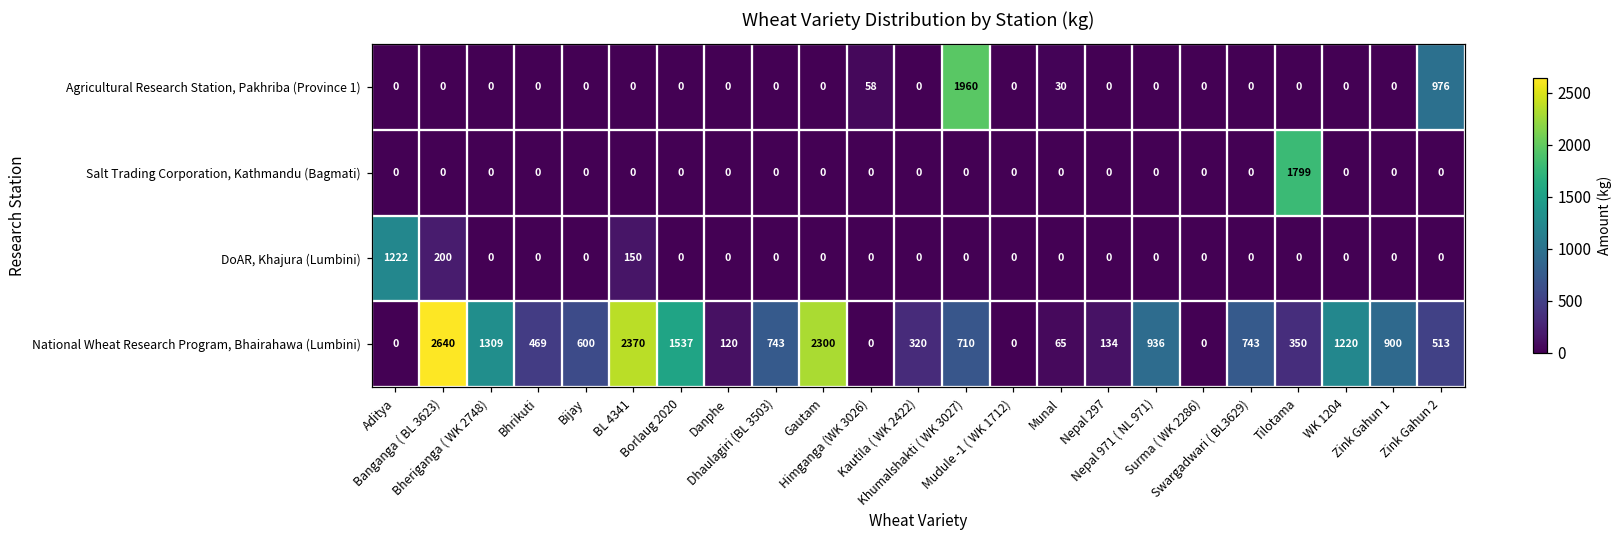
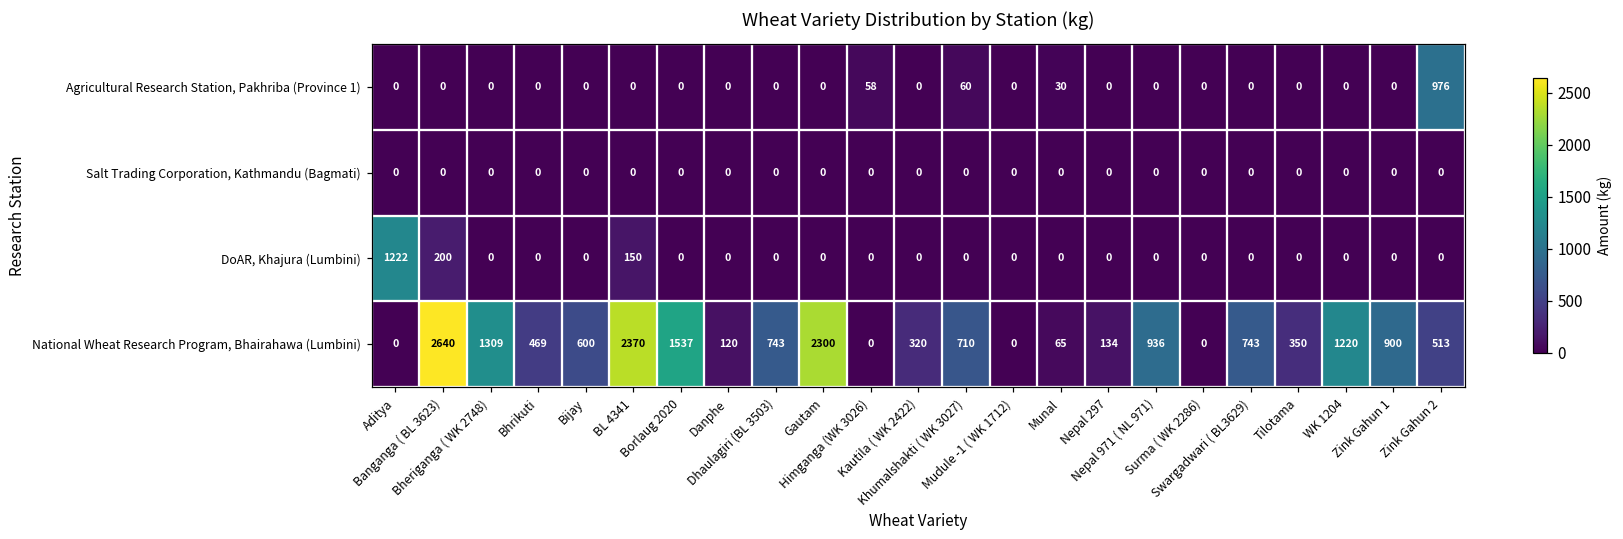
Agricultural Research Station, Pakhriba (Province 1), Khumalshakti ( WK 3027): 1960 -> 60
Salt Trading Corporation, Kathmandu (Bagmati), Tilotama: 1799 -> 0
